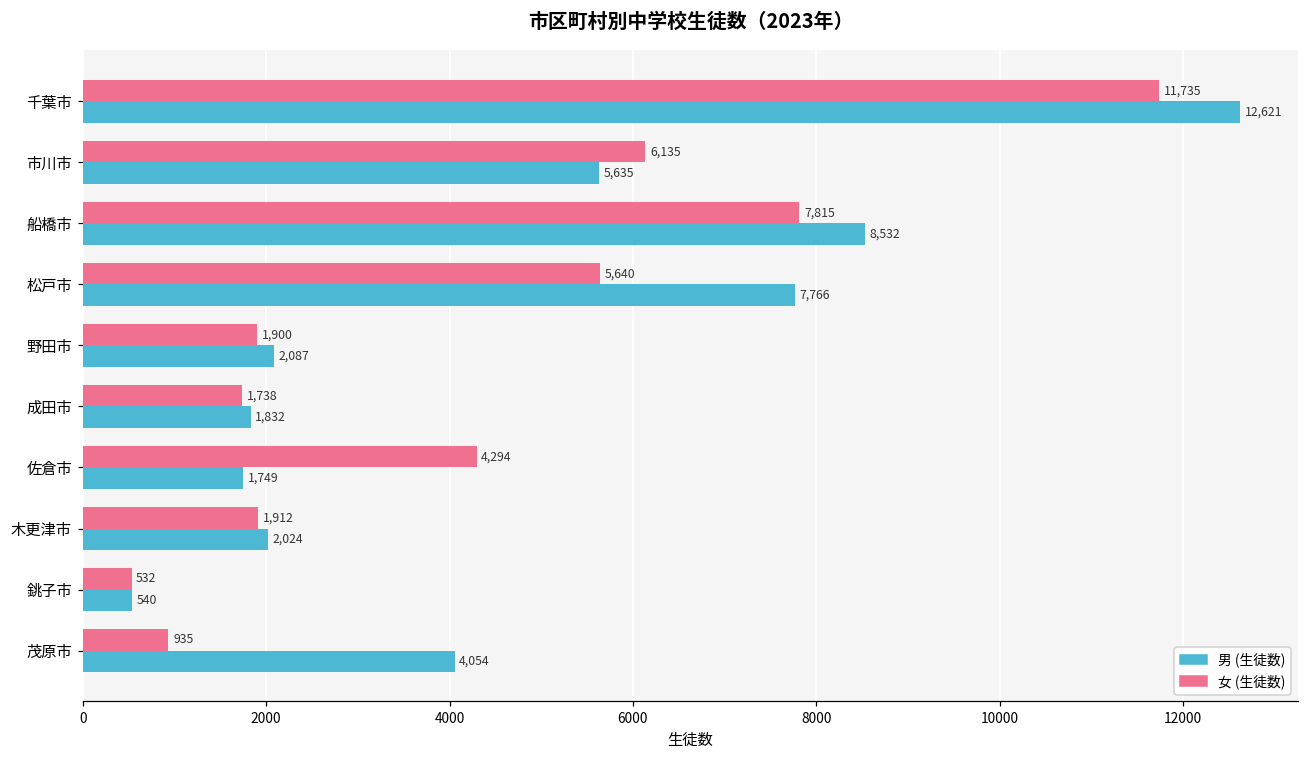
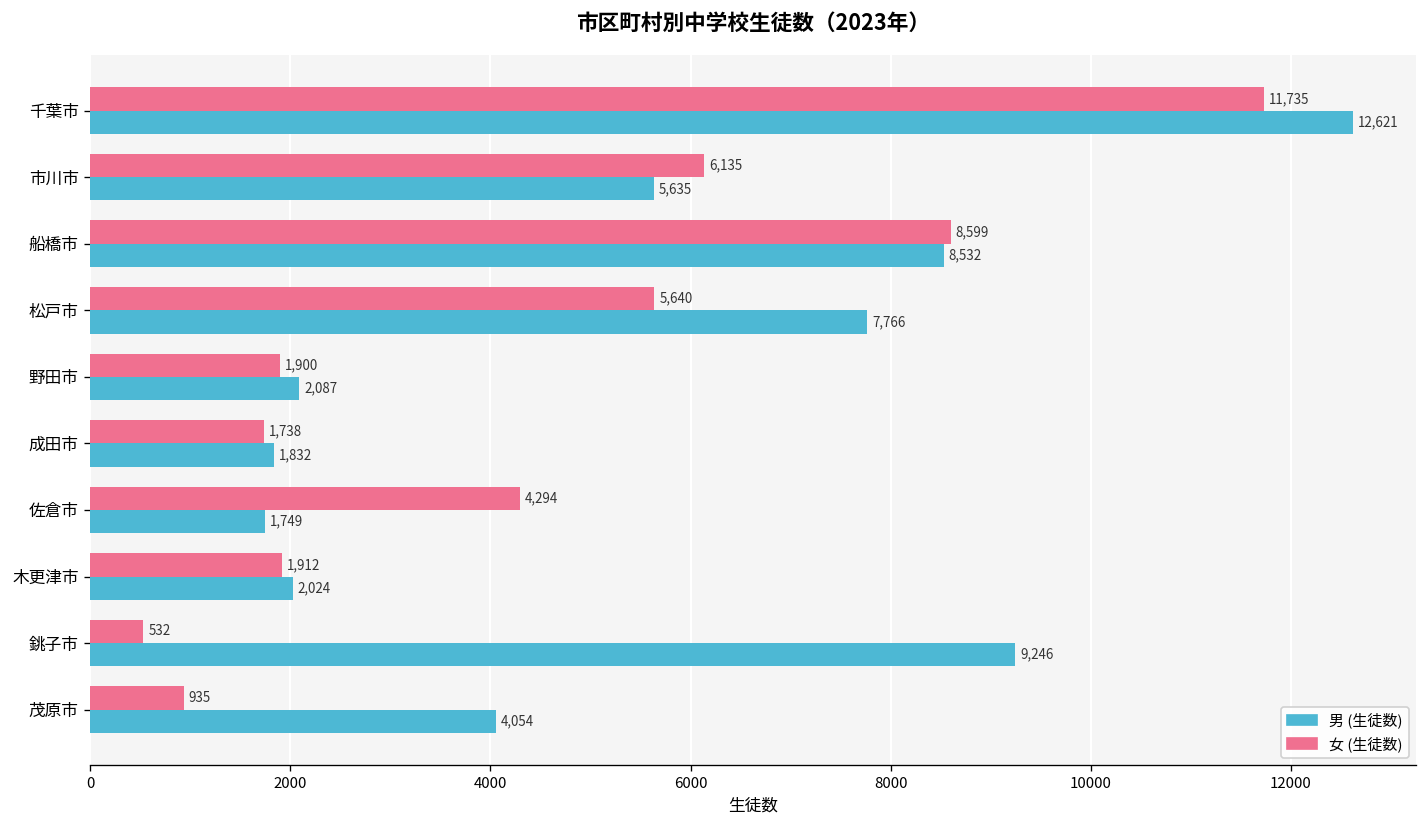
女 (生徒数), 船橋市: 7,815 -> 8,599
男 (生徒数), 銚子市: 540 -> 9,246
